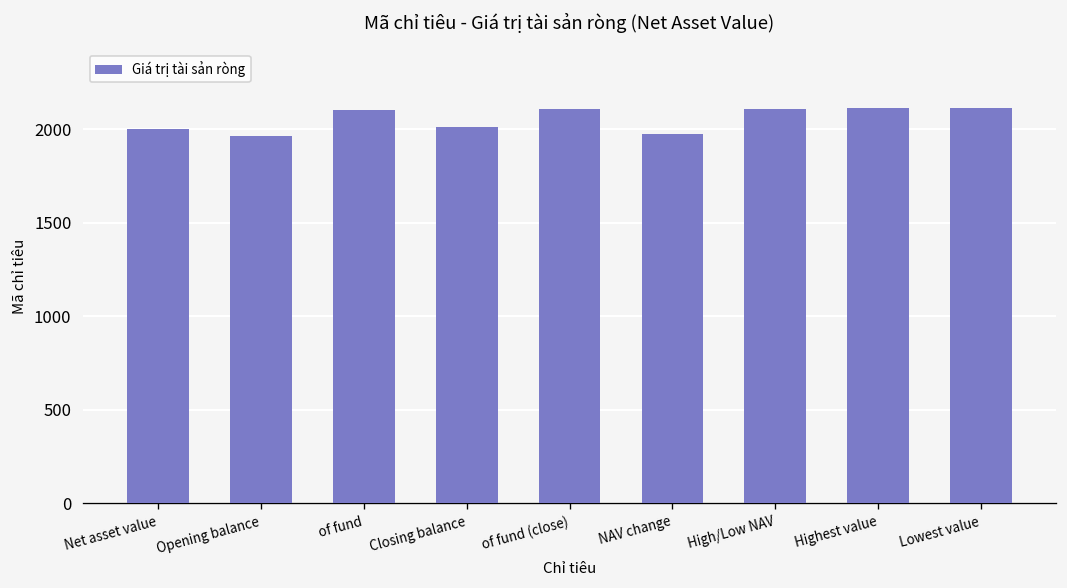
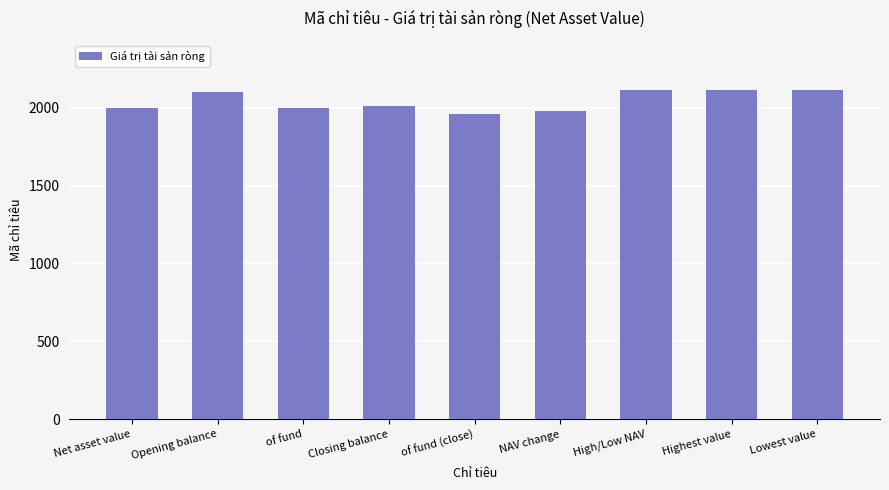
Opening balance: 1960 -> 2100
of fund: 2100 -> 2000
of fund (close): 2110 -> 1960
